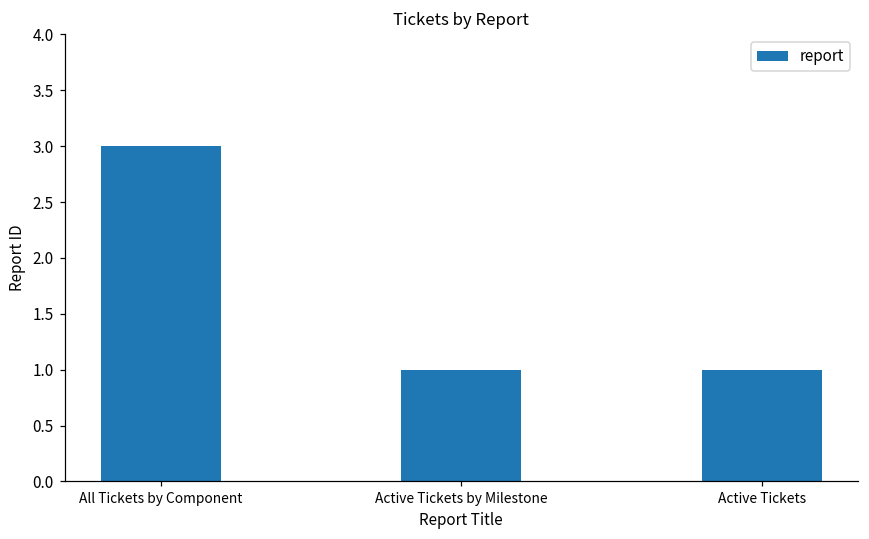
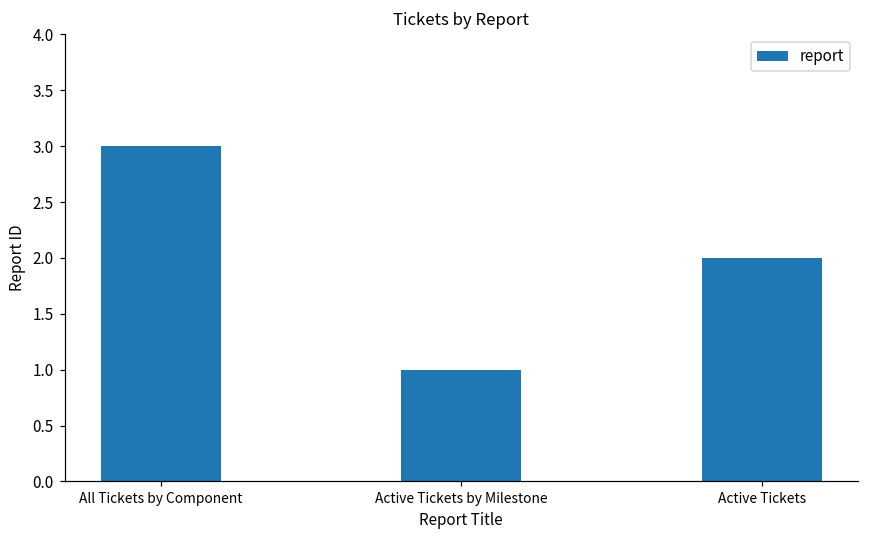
Active Tickets: 1 -> 2
